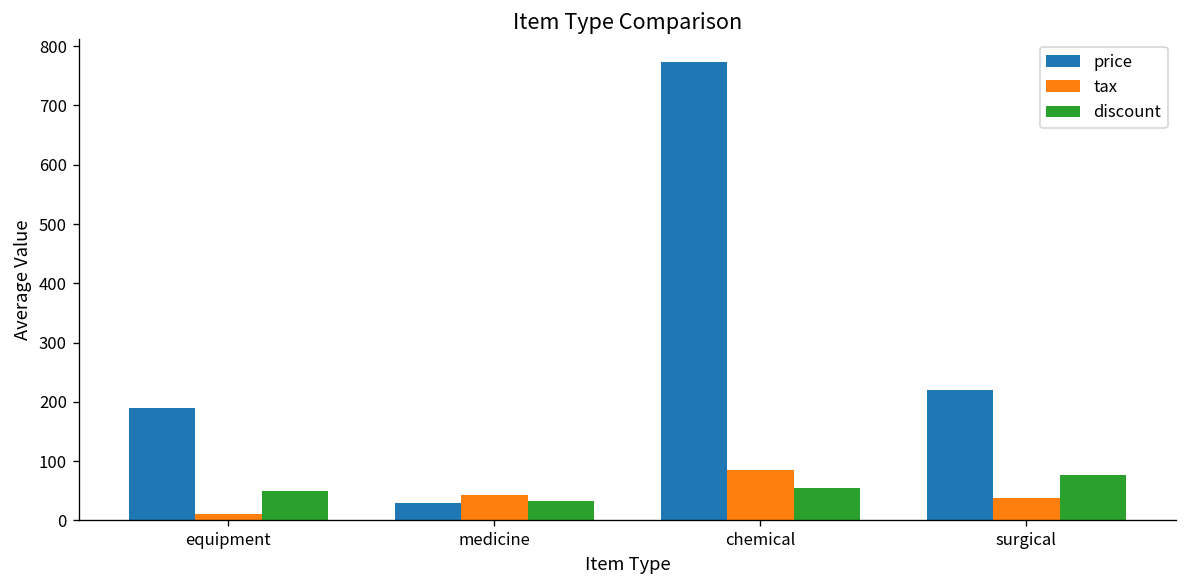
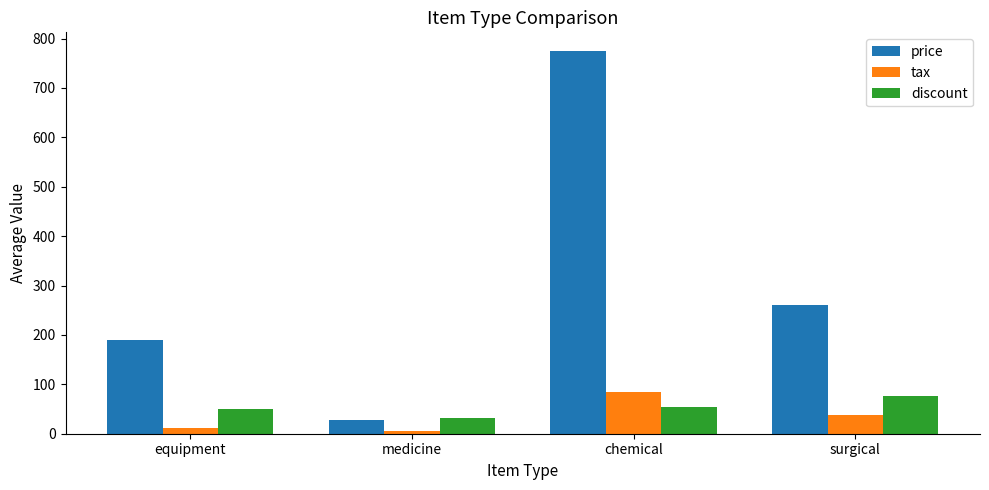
tax, medicine: 40 -> 10
price, surgical: 220 -> 260
